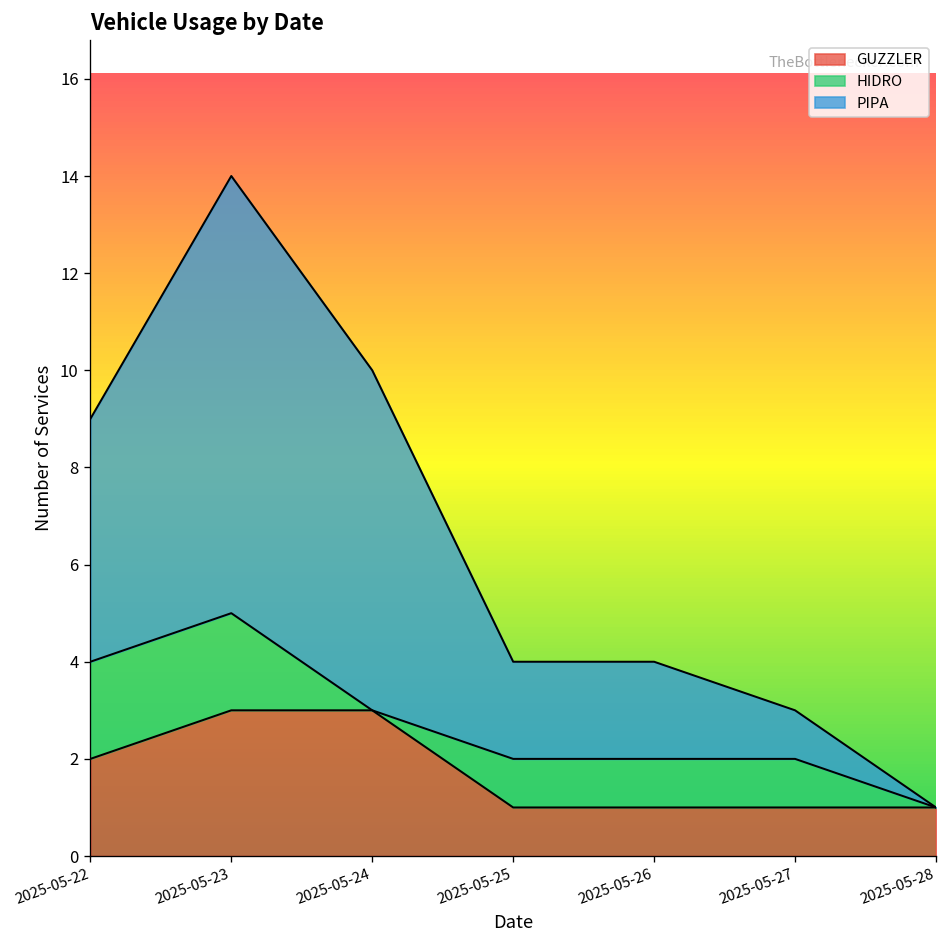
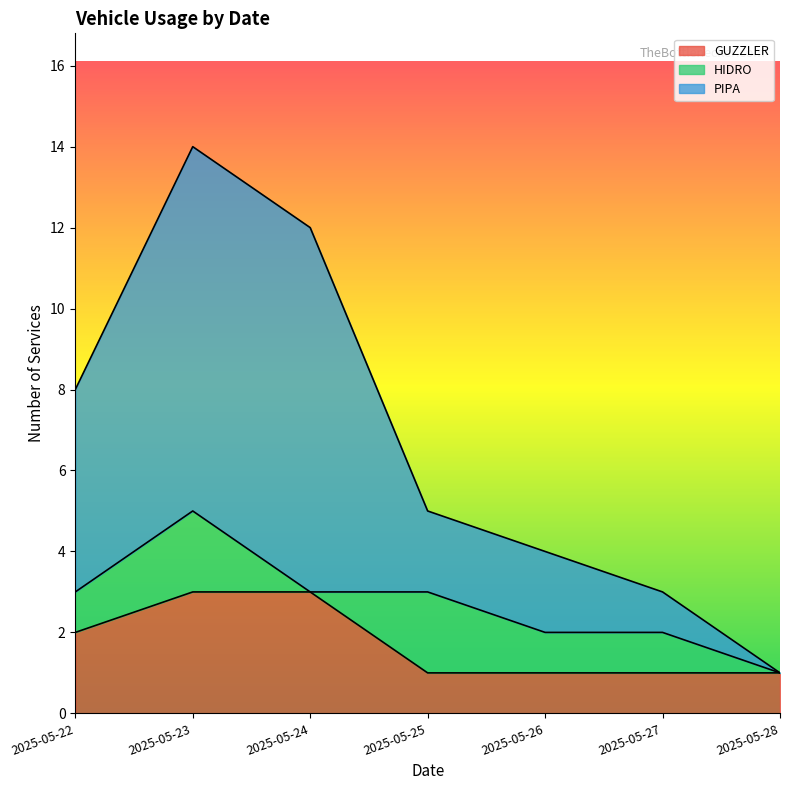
HIDRO, 2025-05-22: 2 -> 1
PIPA, 2025-05-24: 7 -> 9
HIDRO, 2025-05-25: 1 -> 2
